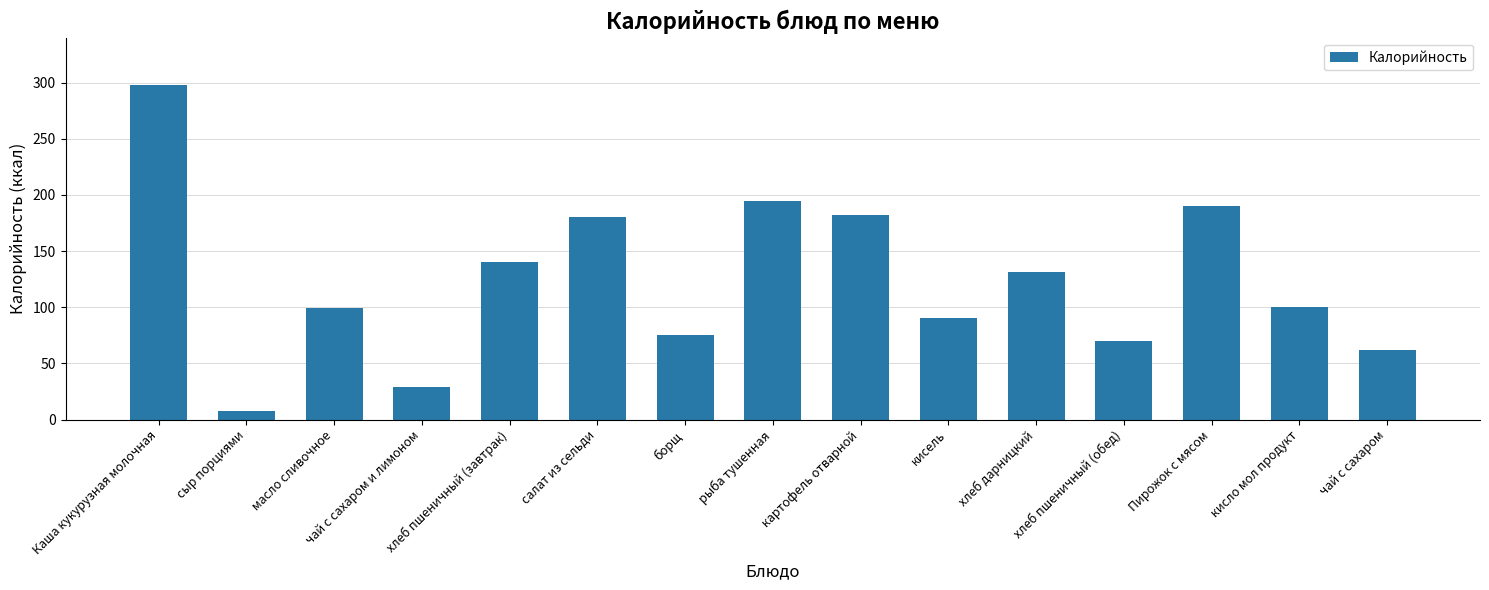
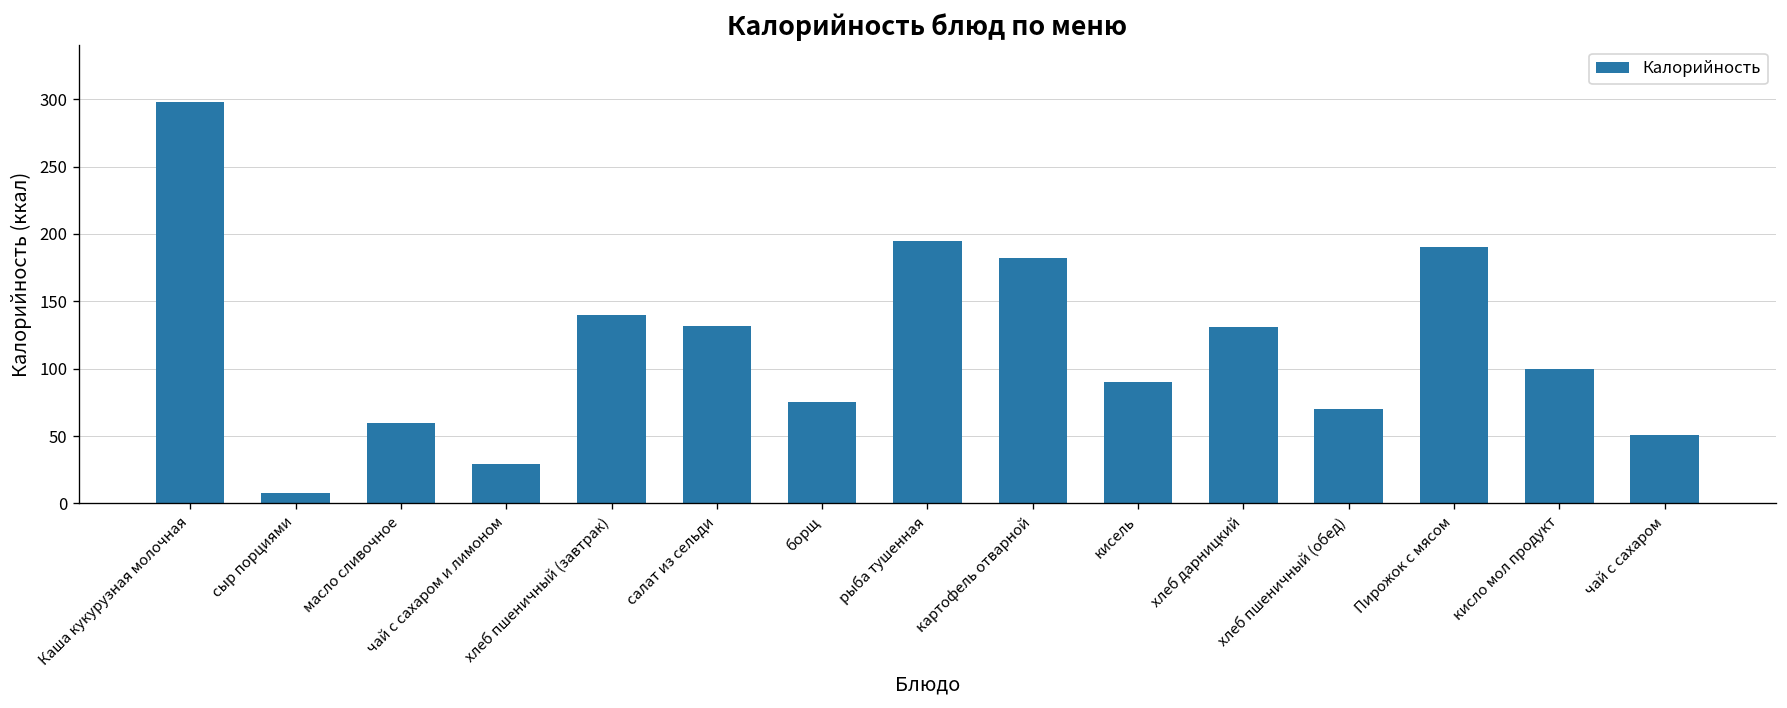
масло сливочное: 99 -> 60
салат из сельди: 180 -> 132
чай с сахаром: 62 -> 51
